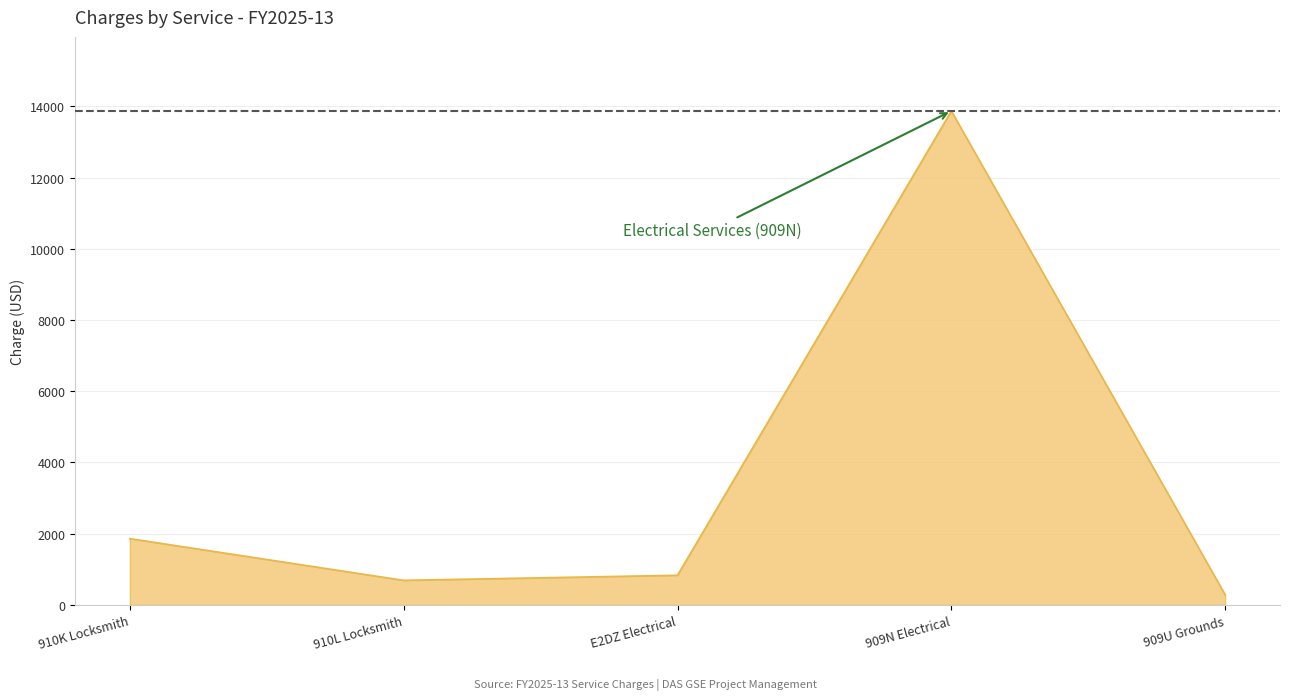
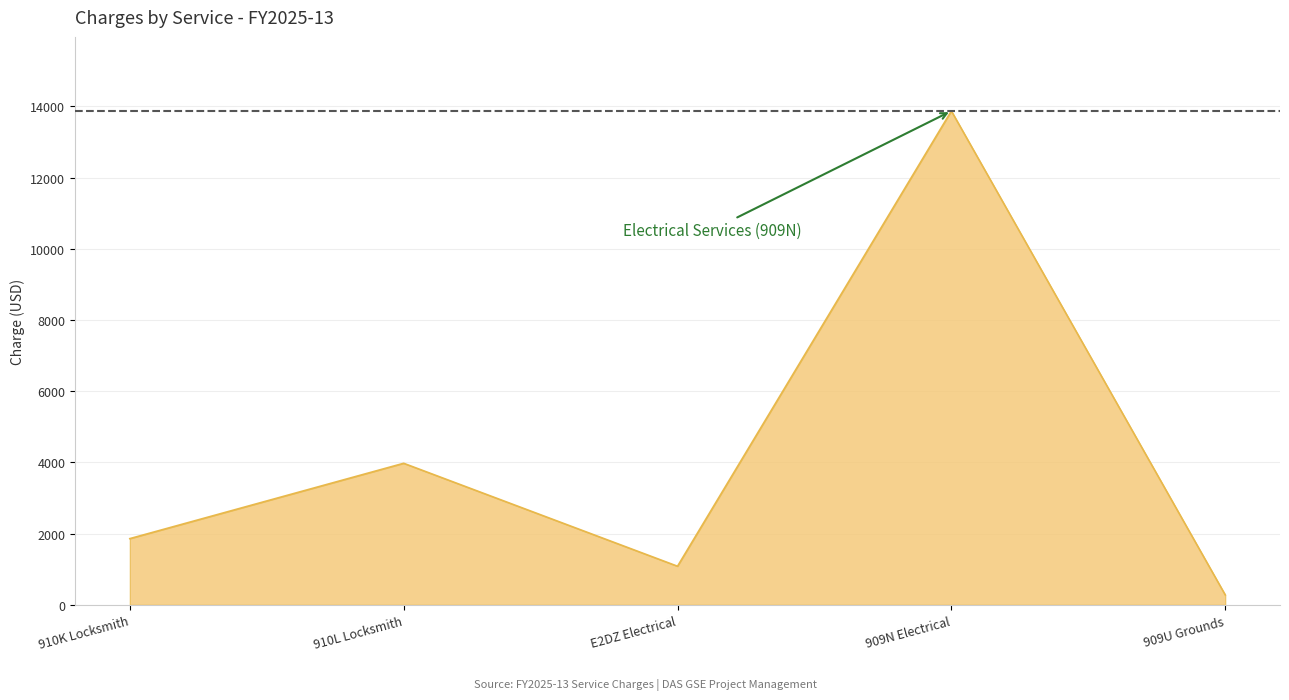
910L Locksmith: 700 -> 4000
E2DZ Electrical: 800 -> 1100
